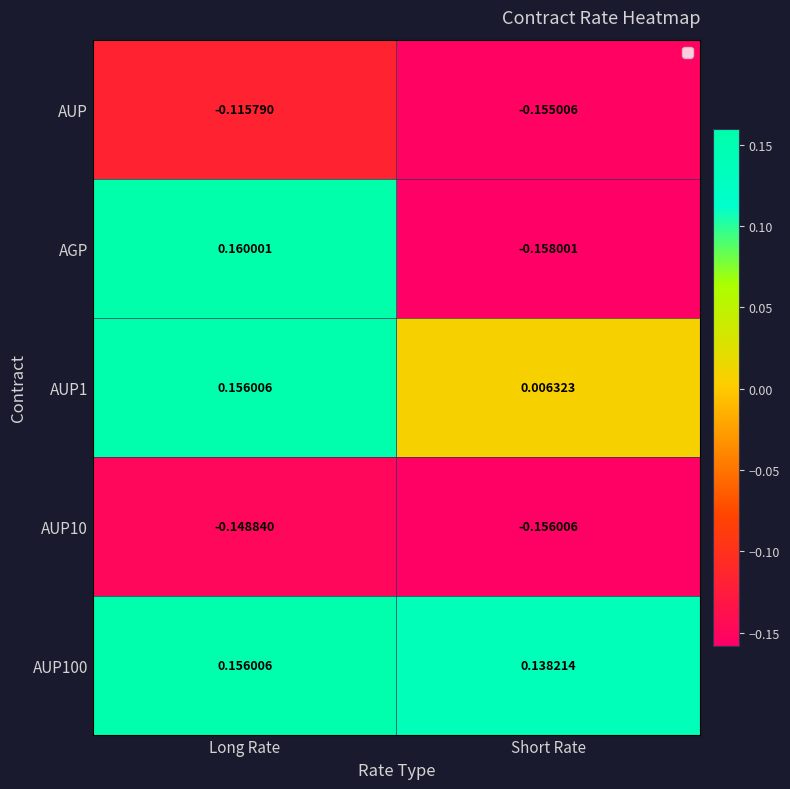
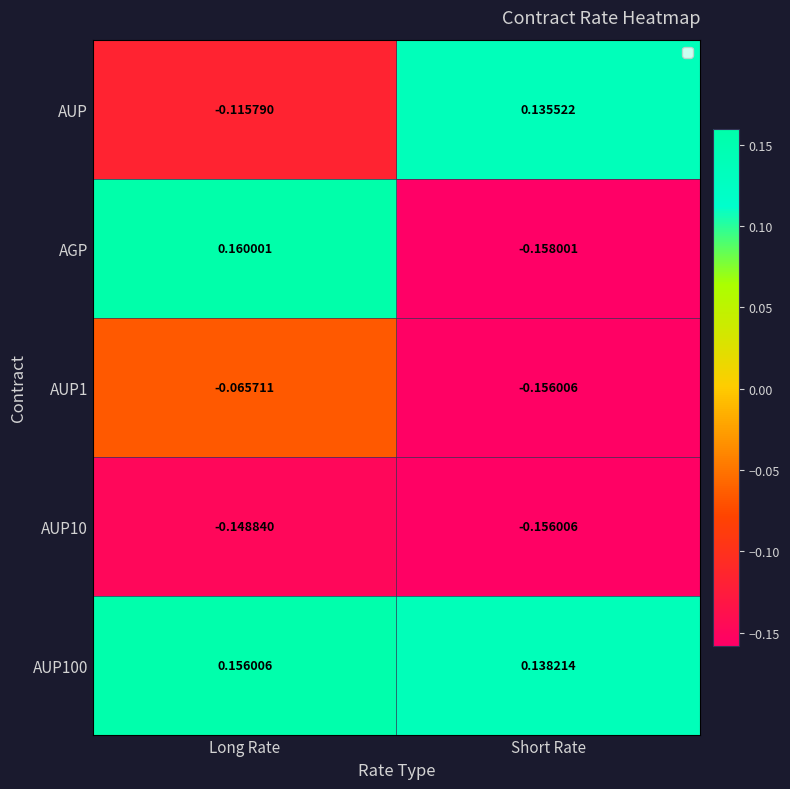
AUP, Short Rate: -0.155006 -> 0.135522
AUP1, Long Rate: 0.156006 -> -0.065711
AUP1, Short Rate: 0.006323 -> -0.156006
